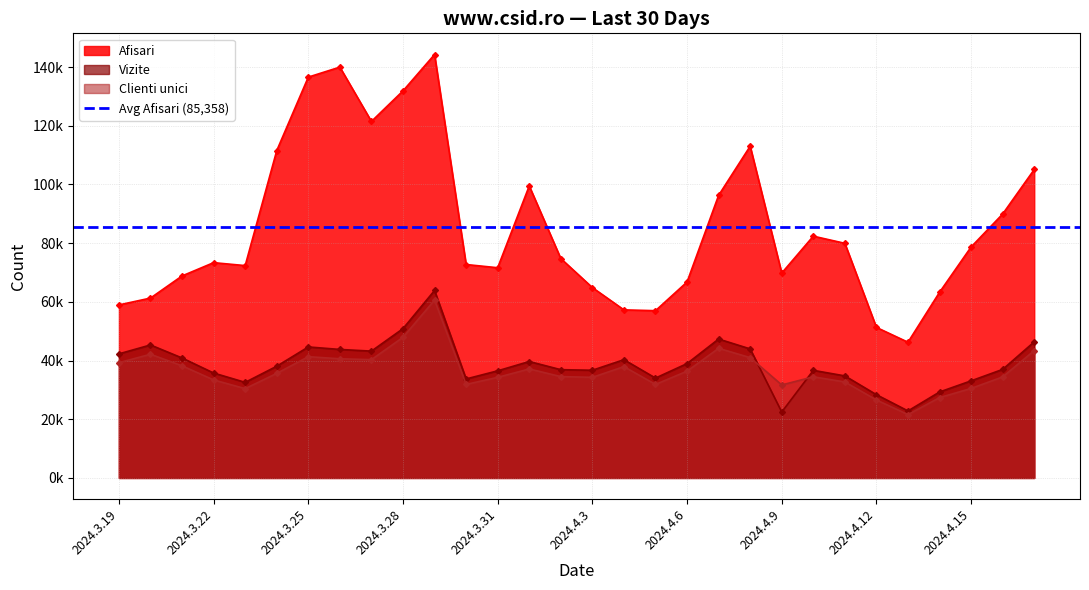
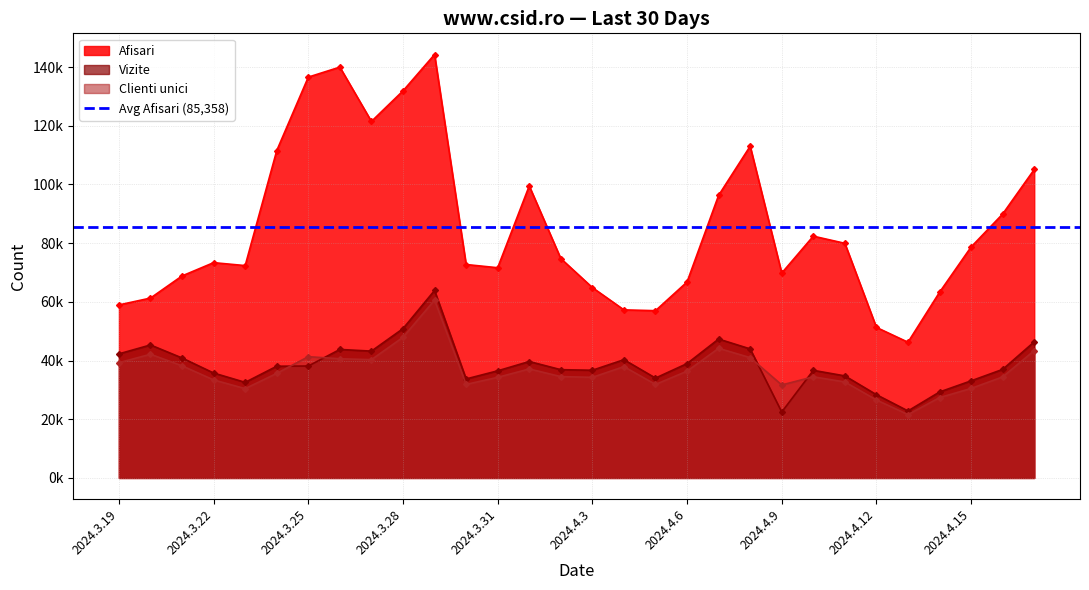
Vizite, 2024.3.25: 45000 -> 38000
